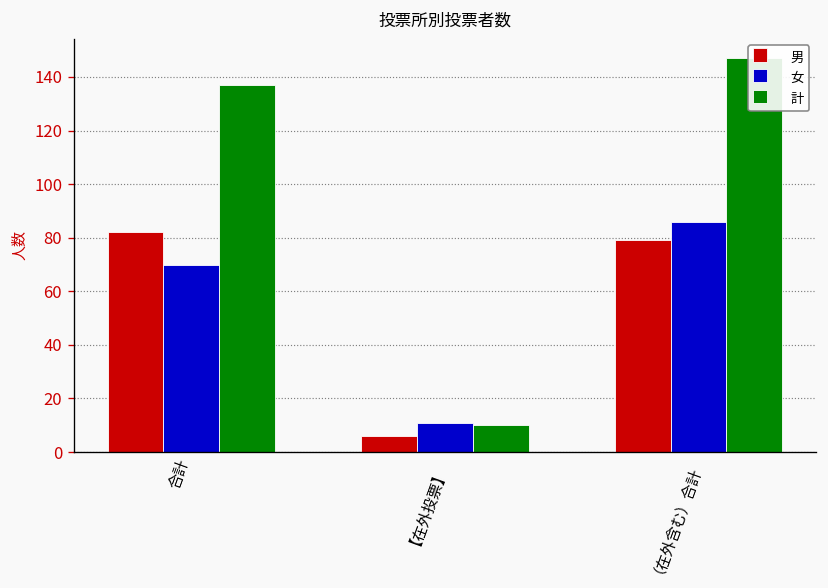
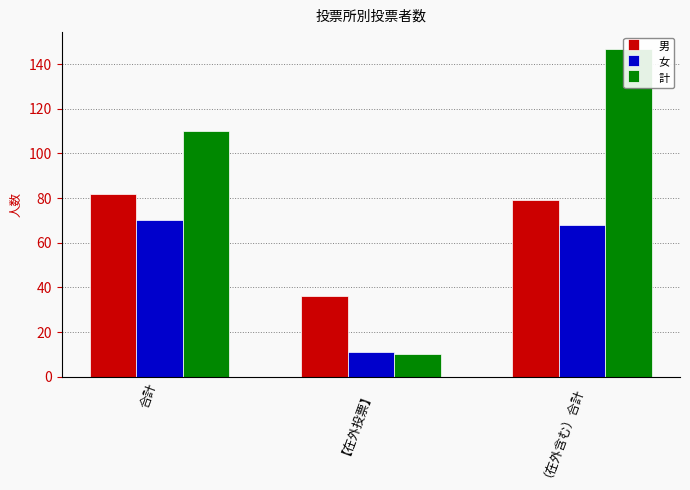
計, 合計: 137 -> 110
男, 【在外投票】: 6 -> 36
女, （在外含む）合計: 86 -> 68
